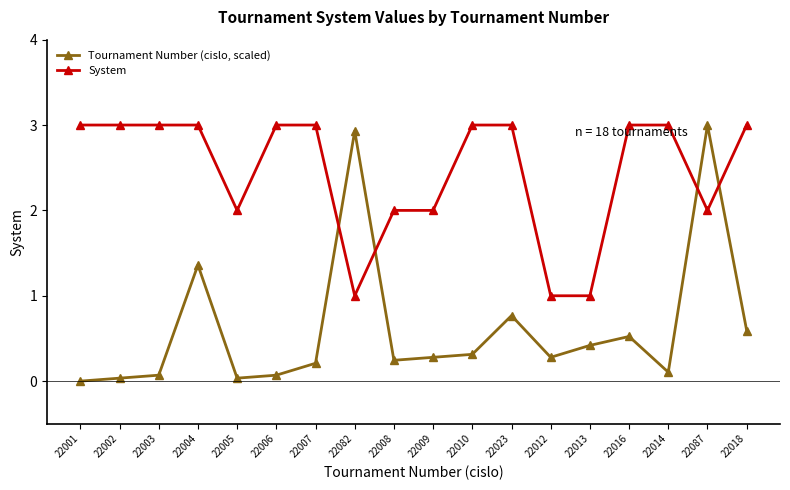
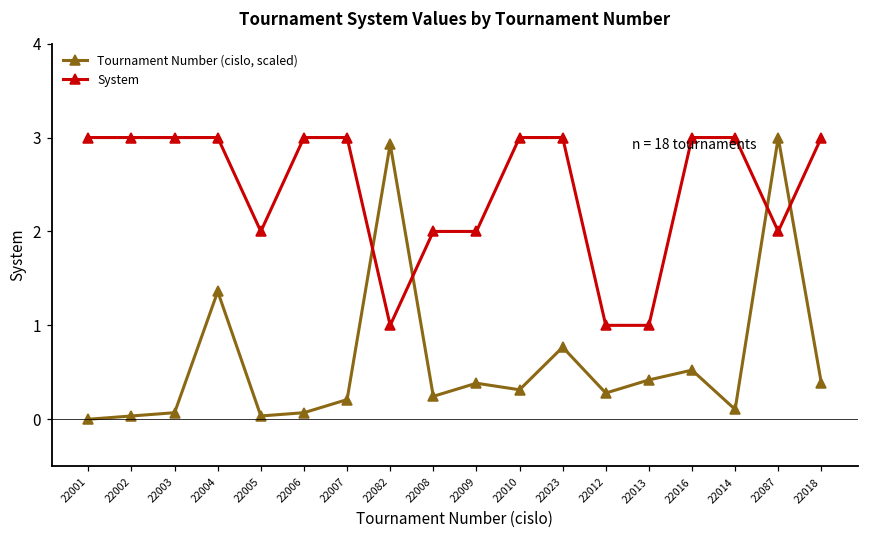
Tournament Number (cislo, scaled), 22009: 0.3 -> 0.4
Tournament Number (cislo, scaled), 22018: 0.6 -> 0.4
